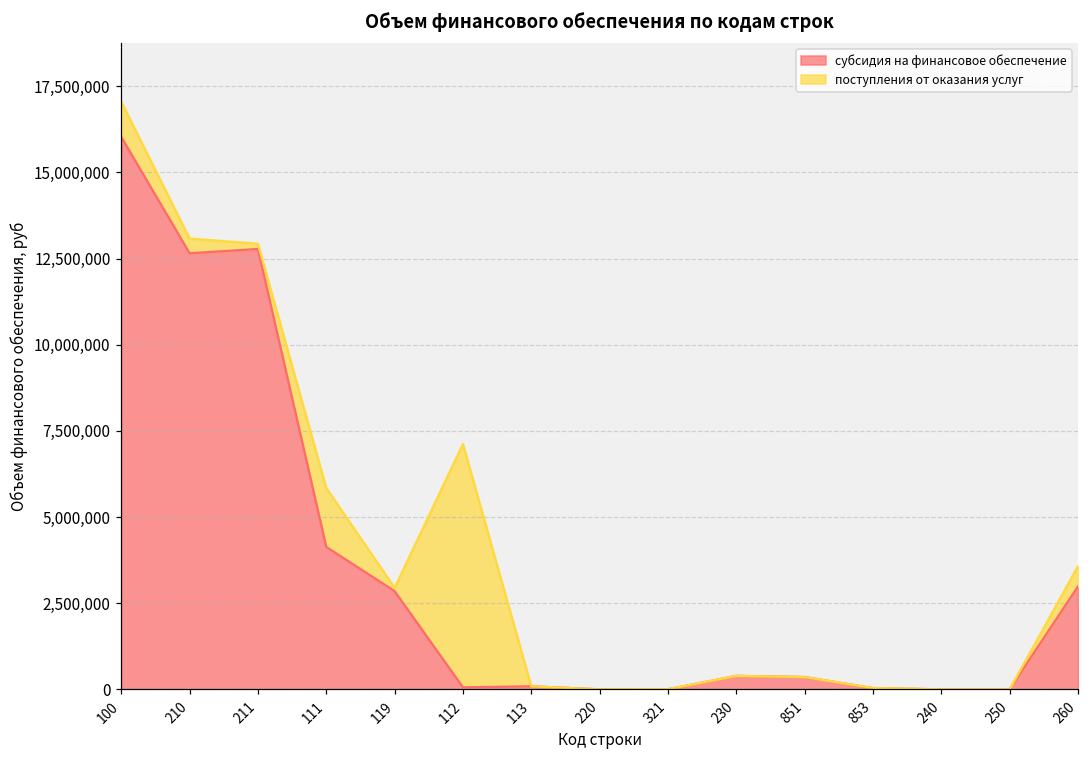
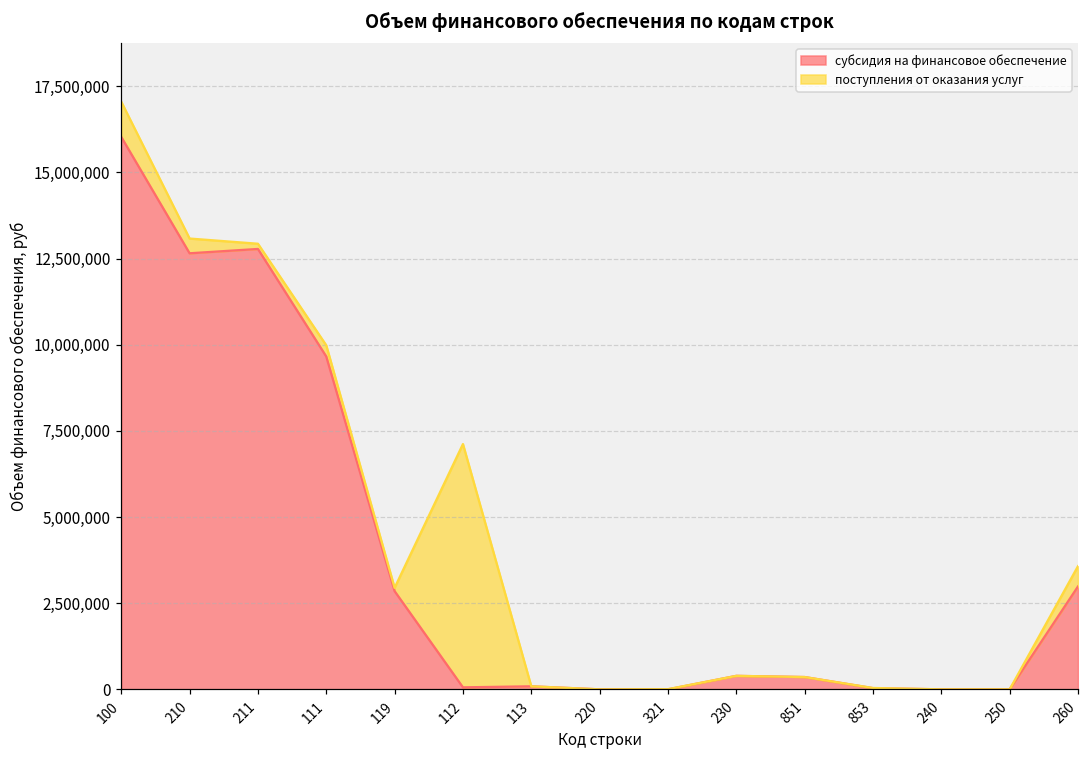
субсидия на финансовое обеспечение, 111: 4,100,000 -> 9,700,000
поступления от оказания услуг, 111: 1,700,000 -> 300,000
